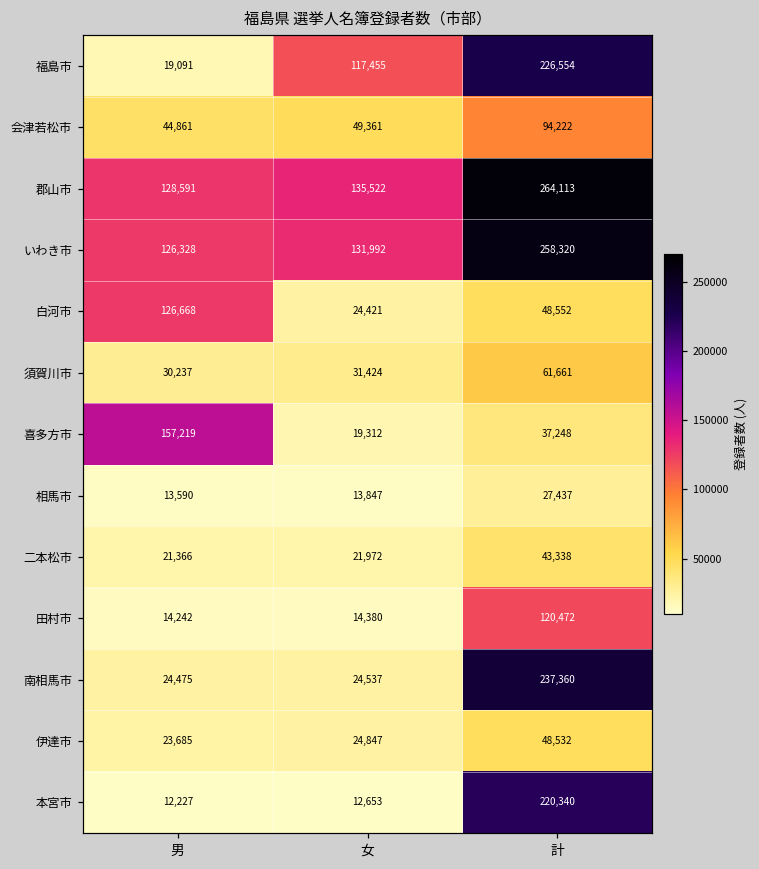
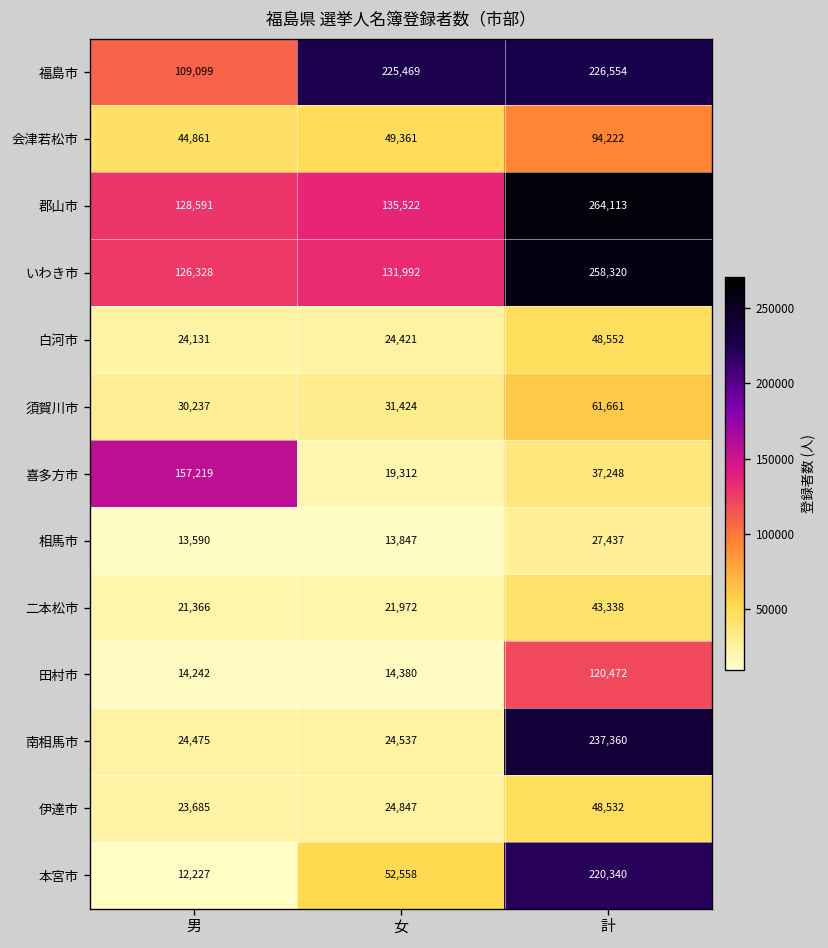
福島市, 男: 19,091 -> 109,099
福島市, 女: 117,455 -> 225,469
白河市, 男: 126,668 -> 24,131
本宮市, 女: 12,653 -> 52,558
